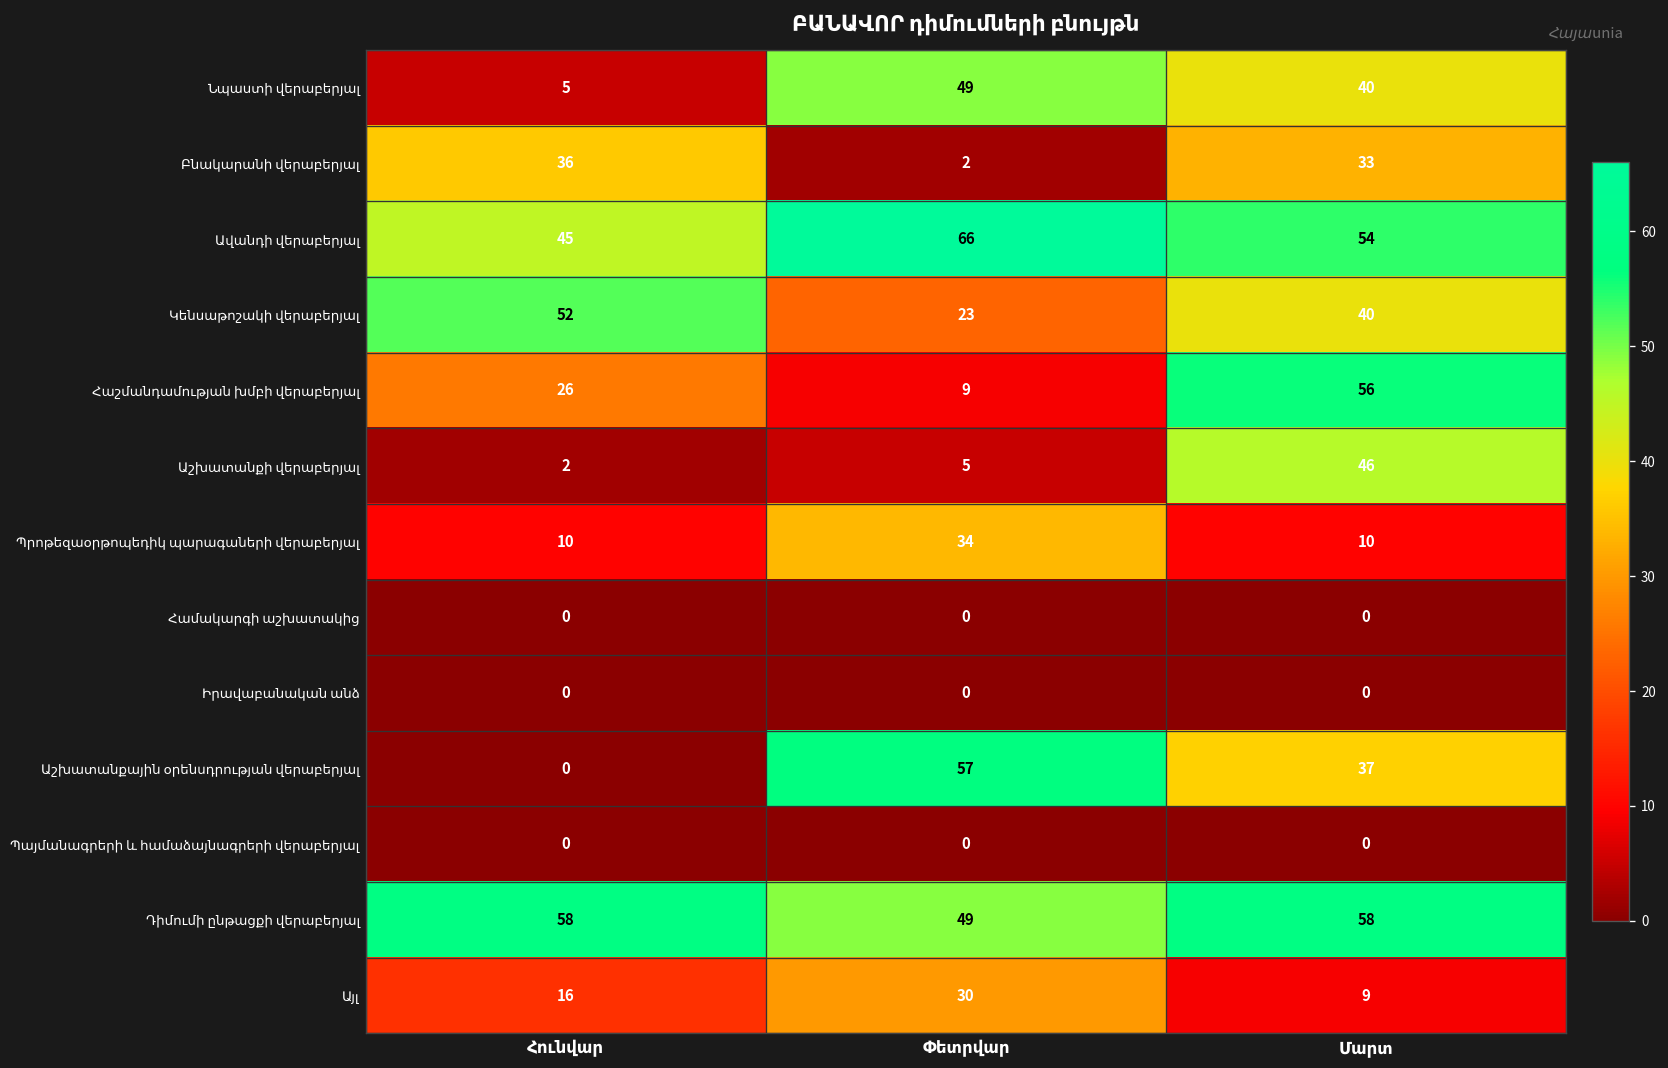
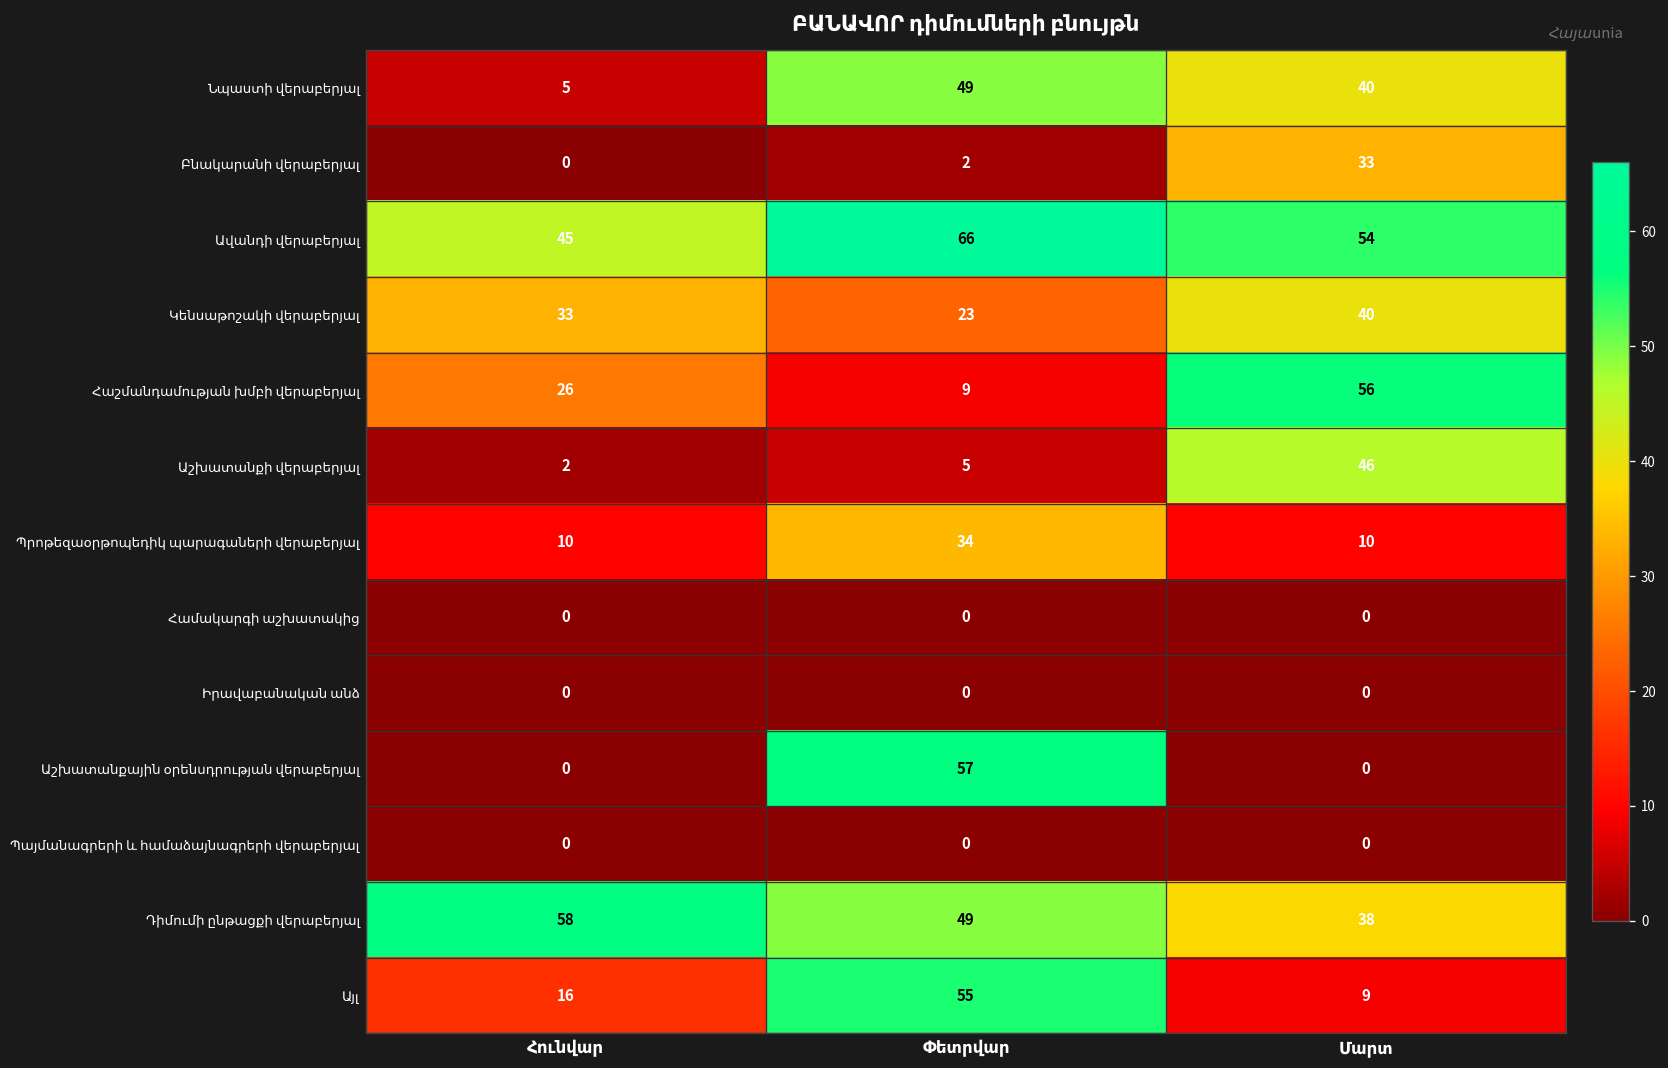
Բնակարանի վերաբերյալ, Հունվար: 36 -> 0
Կենսաթոշակի վերաբերյալ, Հունվար: 52 -> 33
Աշխատանքային օրենսդրության վերաբերյալ, Մարտ: 37 -> 0
Դիմումի ընթացքի վերաբերյալ, Մարտ: 58 -> 38
Այլ, Փետրվար: 30 -> 55
